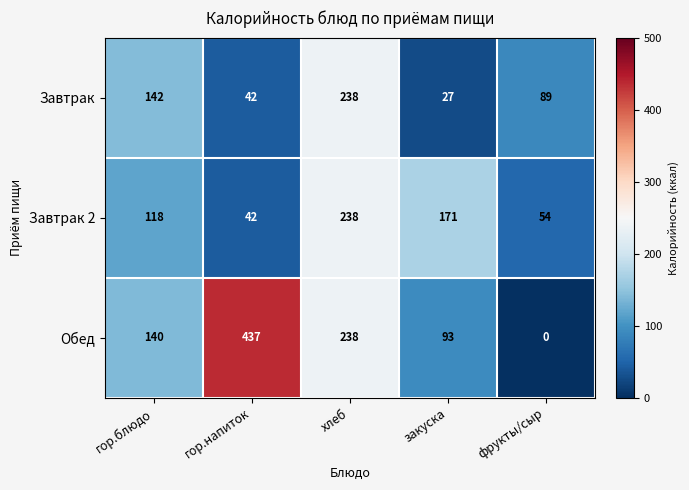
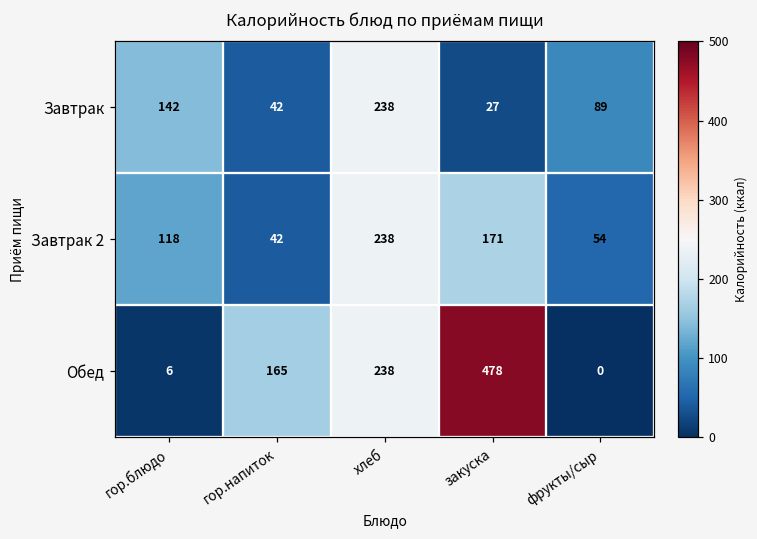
Обед, гор.блюдо: 140 -> 6
Обед, гор.напиток: 437 -> 165
Обед, закуска: 93 -> 478
